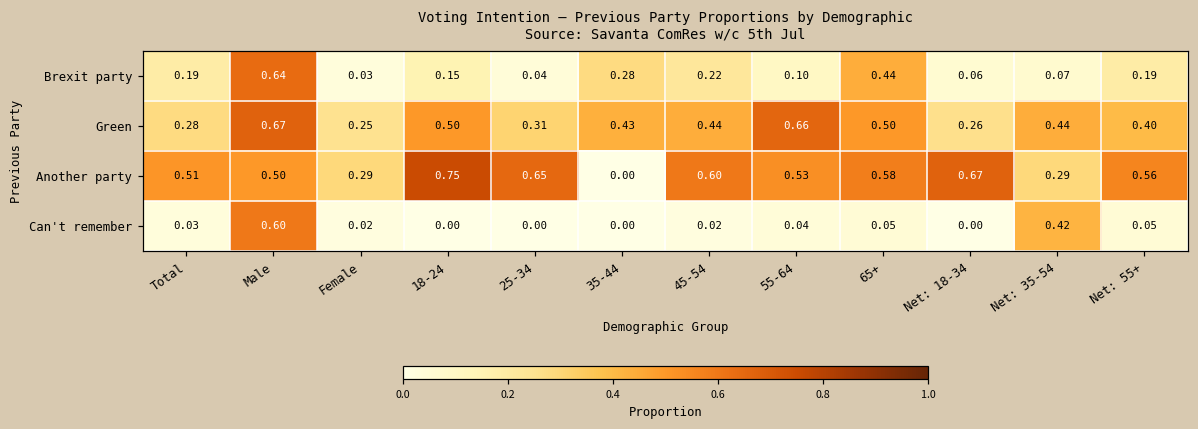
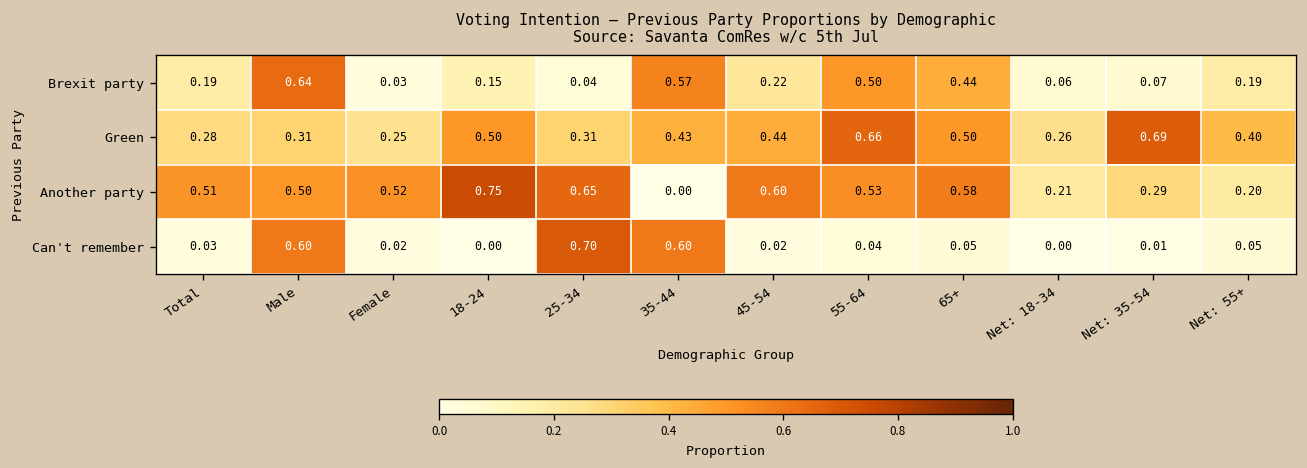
Brexit party, 35-44: 0.28 -> 0.57
Brexit party, 55-64: 0.10 -> 0.50
Green, Male: 0.67 -> 0.31
Green, Net: 35-54: 0.44 -> 0.69
Another party, Female: 0.29 -> 0.52
Another party, Net: 18-34: 0.67 -> 0.21
Another party, Net: 55+: 0.56 -> 0.20
Can't remember, 25-34: 0.00 -> 0.70
Can't remember, 35-44: 0.00 -> 0.60
Can't remember, Net: 35-54: 0.42 -> 0.01
